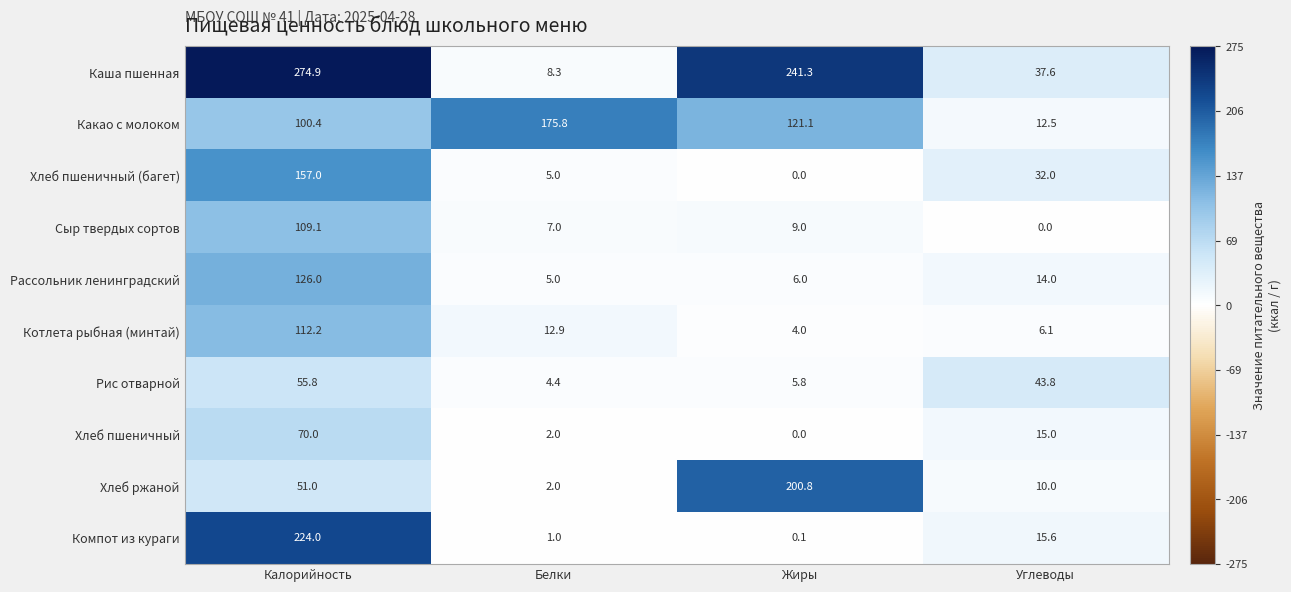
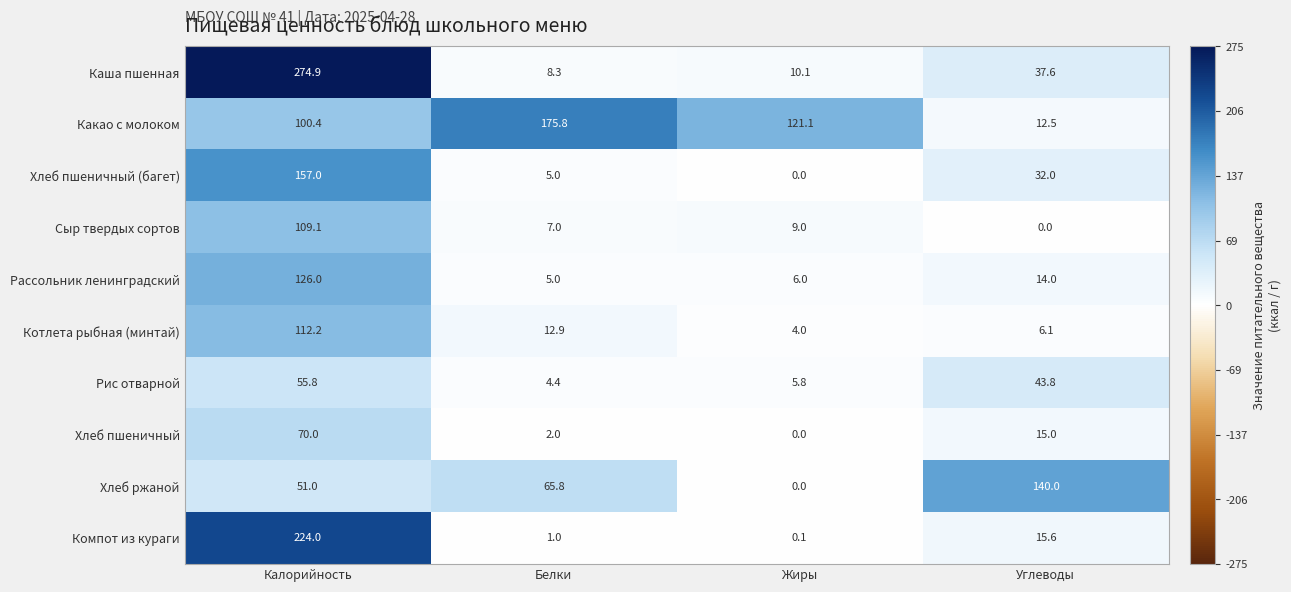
Каша пшенная, Жиры: 241.3 -> 10.1
Хлеб ржаной, Белки: 2.0 -> 65.8
Хлеб ржаной, Жиры: 200.8 -> 0.0
Хлеб ржаной, Углеводы: 10.0 -> 140.0
